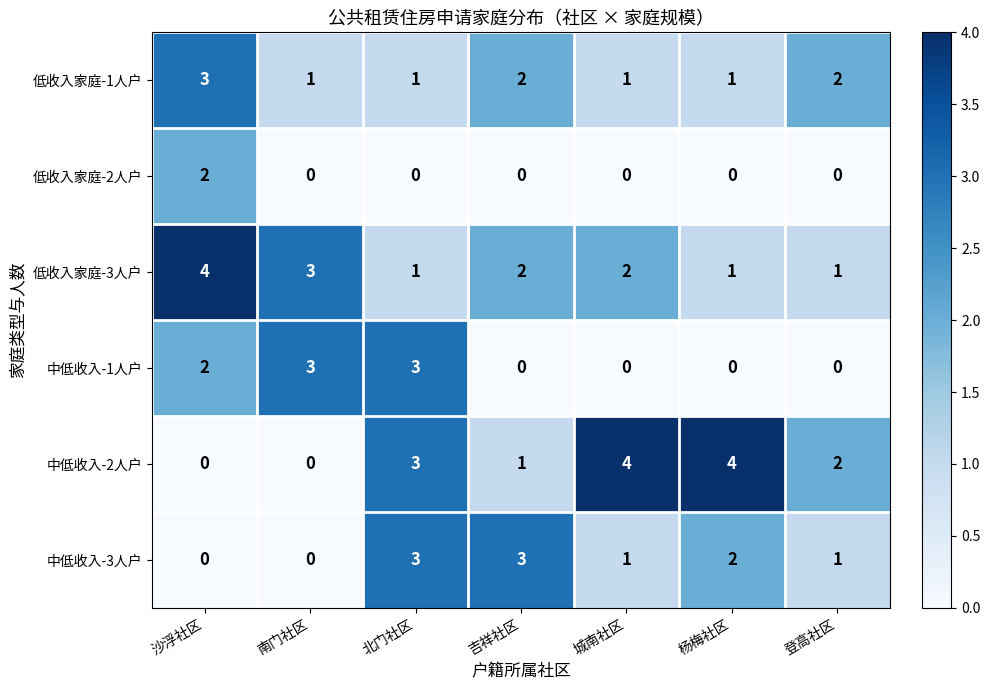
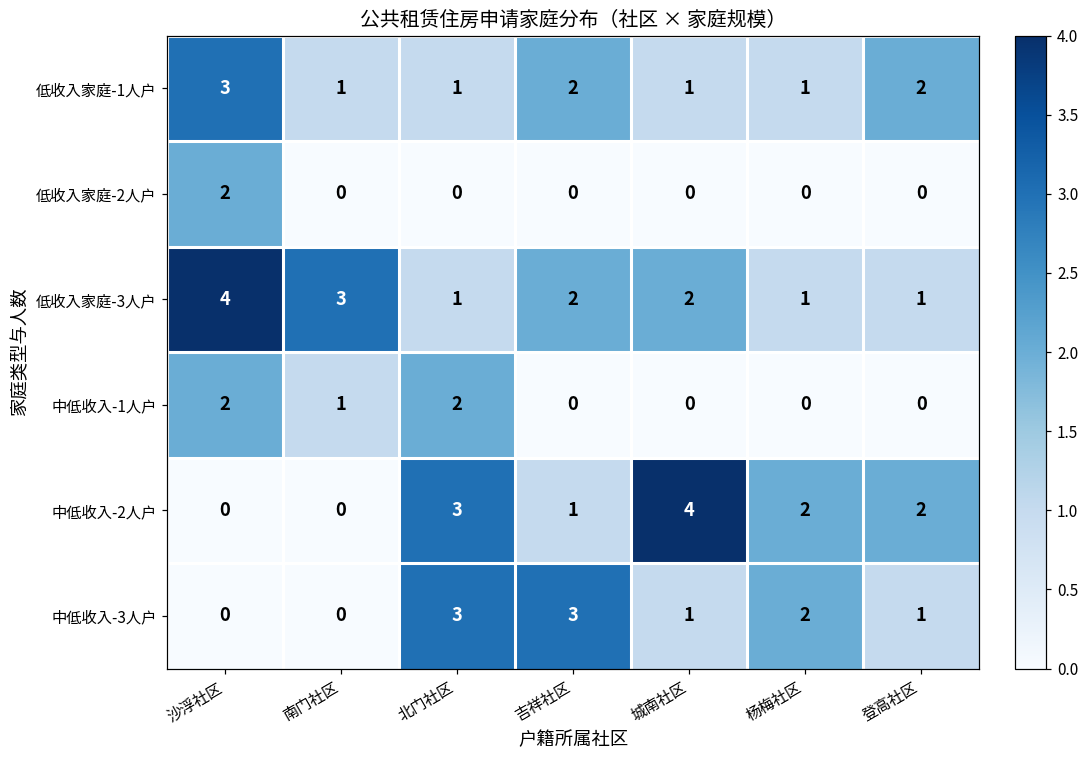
中低收入-1人户, 南门社区: 3 -> 1
中低收入-1人户, 北门社区: 3 -> 2
中低收入-2人户, 杨梅社区: 4 -> 2
